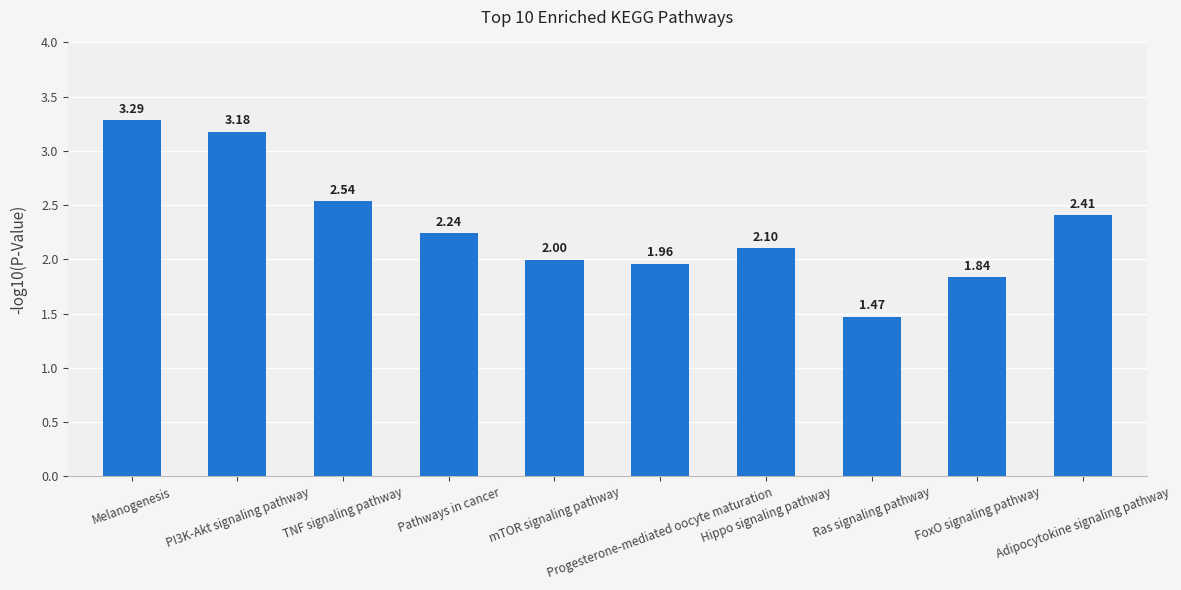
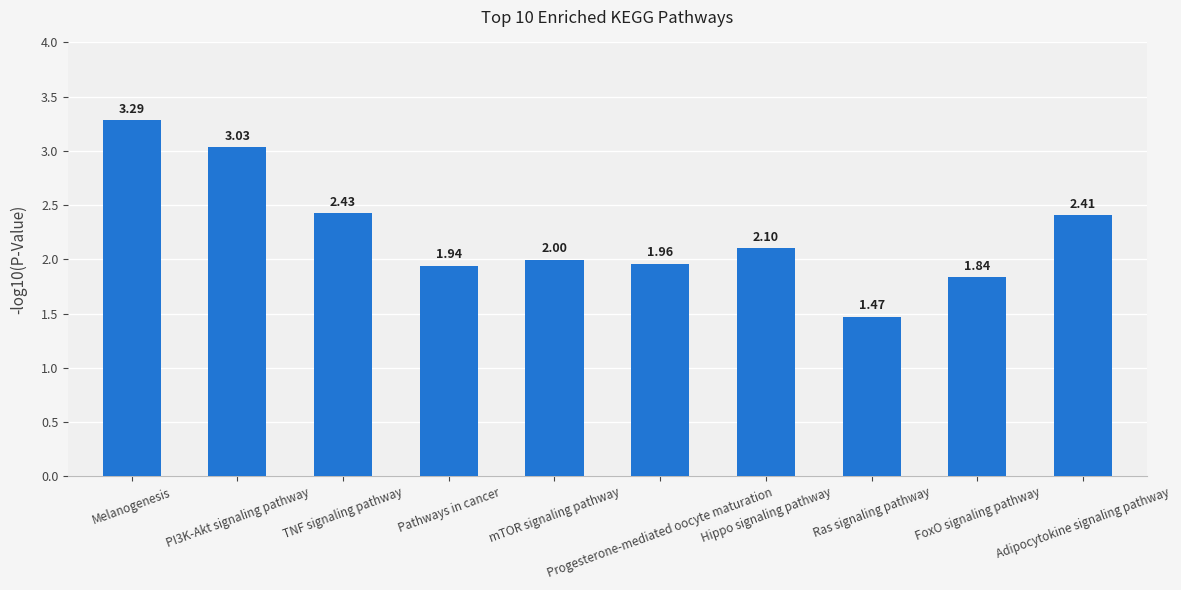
PI3K-Akt signaling pathway: 3.18 -> 3.03
TNF signaling pathway: 2.54 -> 2.43
Pathways in cancer: 2.24 -> 1.94
